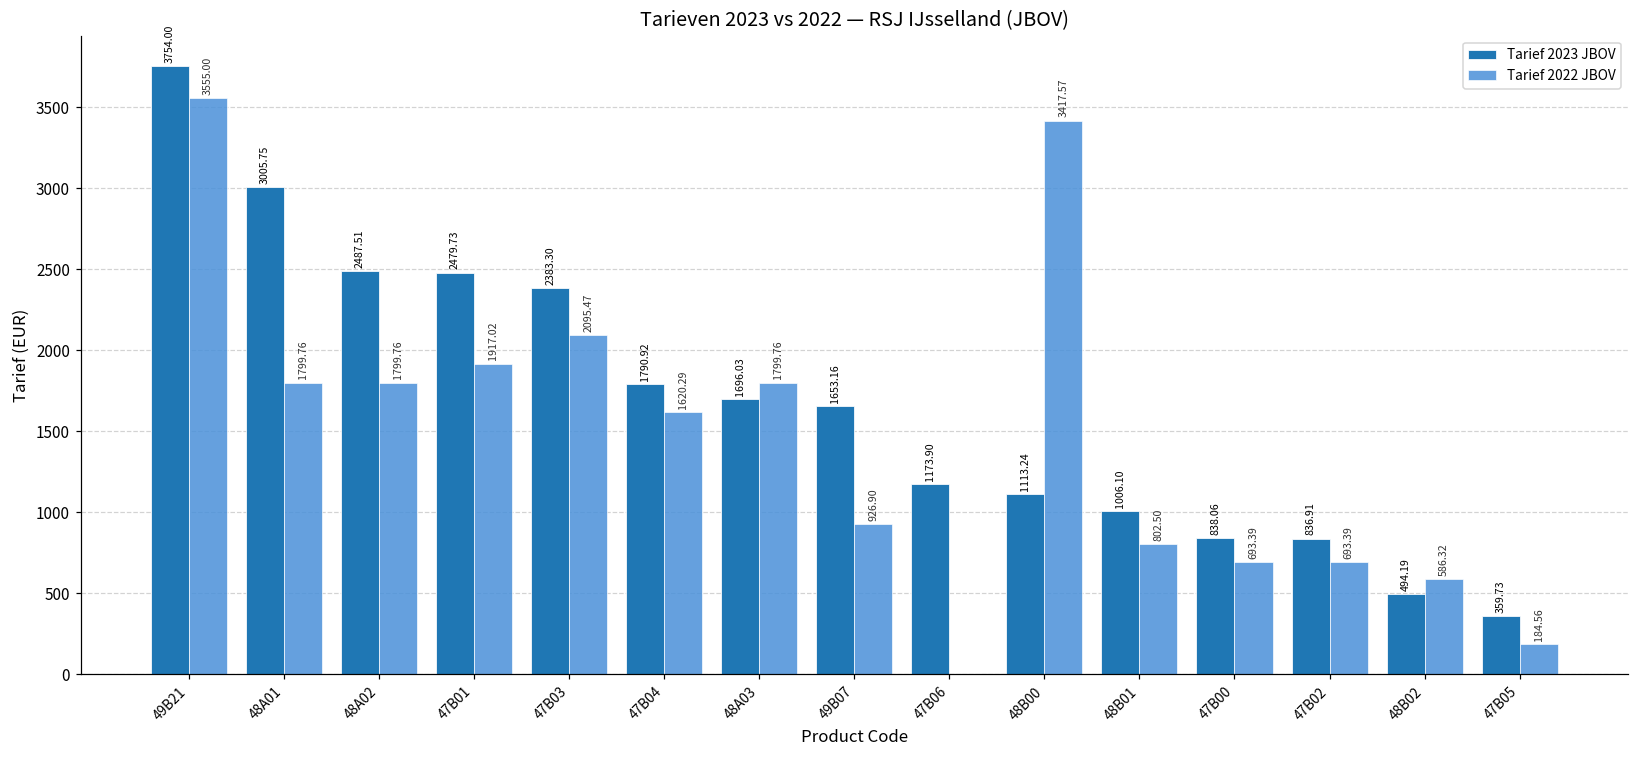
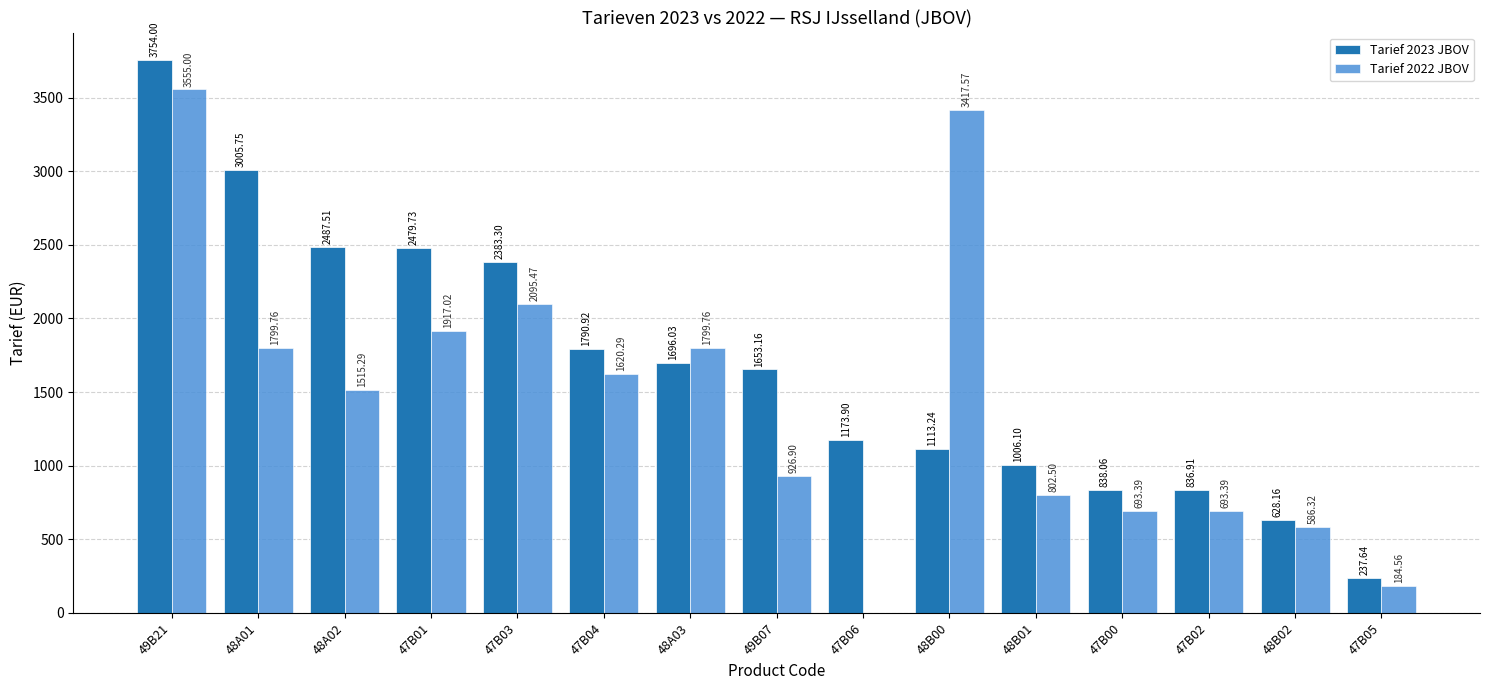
Tarief 2022 JBOV, 48A02: 1799.76 -> 1515.29
Tarief 2023 JBOV, 48B02: 494.19 -> 628.16
Tarief 2023 JBOV, 47B05: 359.73 -> 237.64
